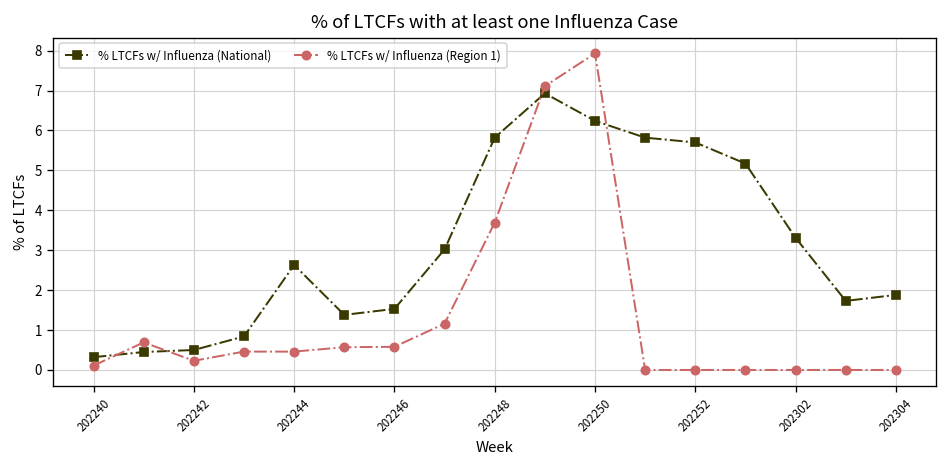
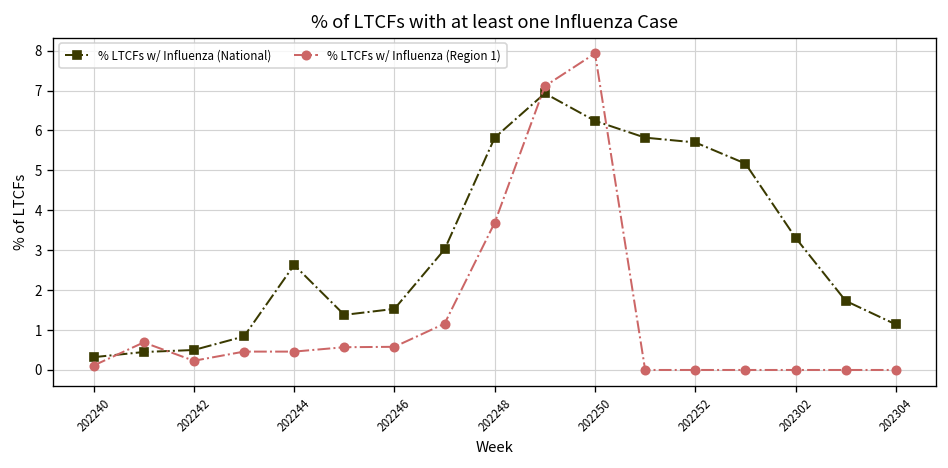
% LTCFs w/ Influenza (National), 202304: 1.9 -> 1.1
